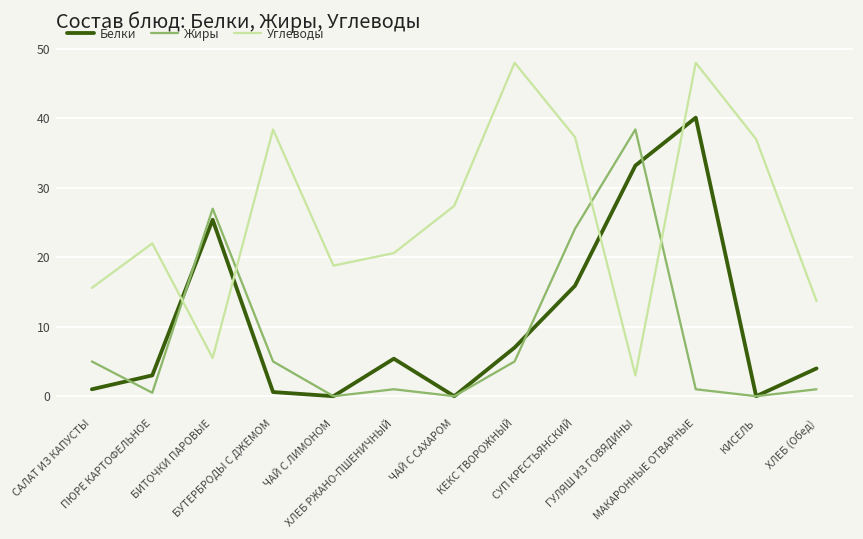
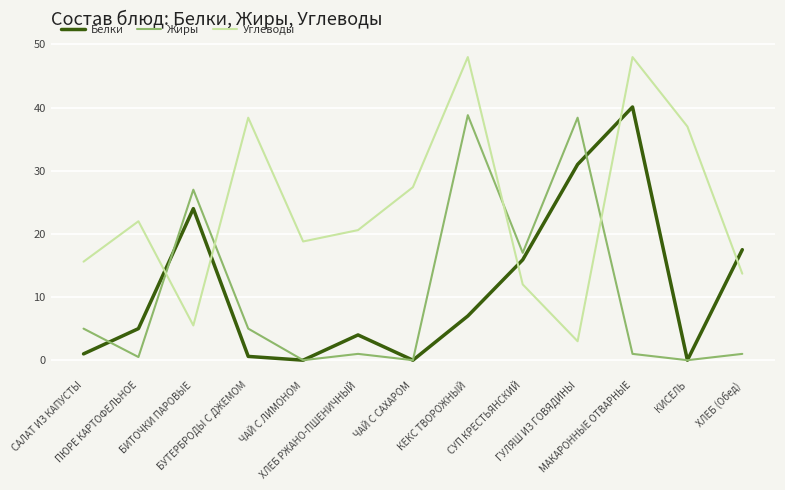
Белки, ПЮРЕ КАРТОФЕЛЬНОЕ: 3 -> 5
Белки, БИТОЧКИ ПАРОВЫЕ: 25 -> 24
Белки, ХЛЕБ РЖАНО-ПШЕНИЧНЫЙ: 5 -> 4
Жиры, КЕКС ТВОРОЖНЫЙ: 5 -> 39
Жиры, СУП КРЕСТЬЯНСКИЙ: 24 -> 17
Углеводы, СУП КРЕСТЬЯНСКИЙ: 37 -> 12
Белки, ГУЛЯШ ИЗ ГОВЯДИНЫ: 33 -> 31
Белки, ХЛЕБ (Обед): 4 -> 18
